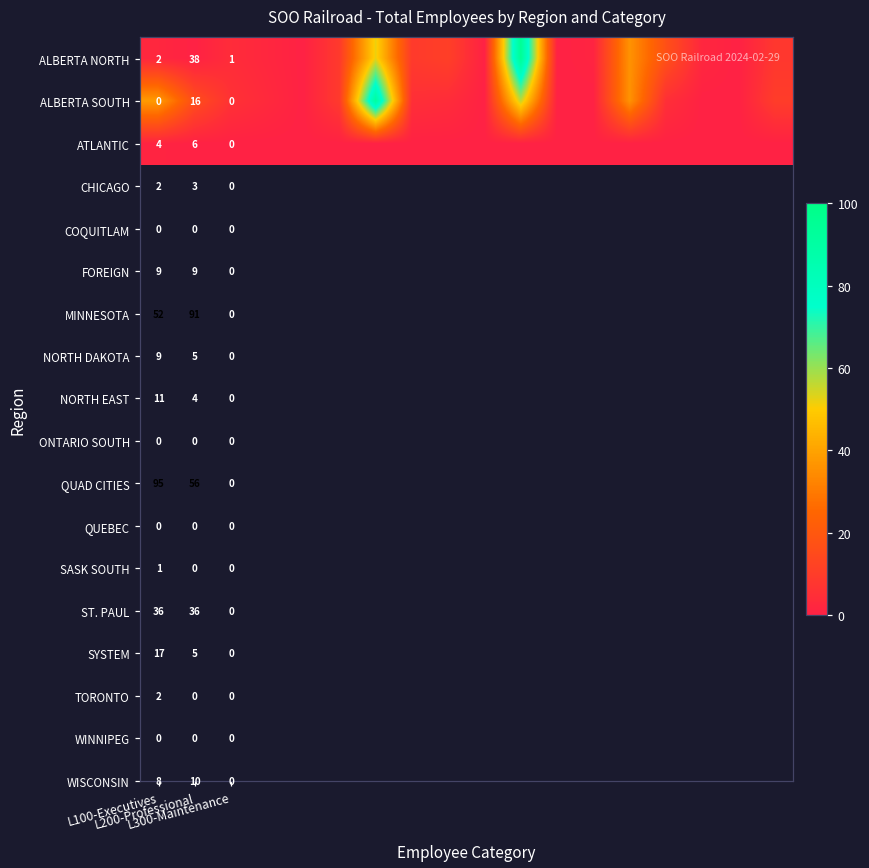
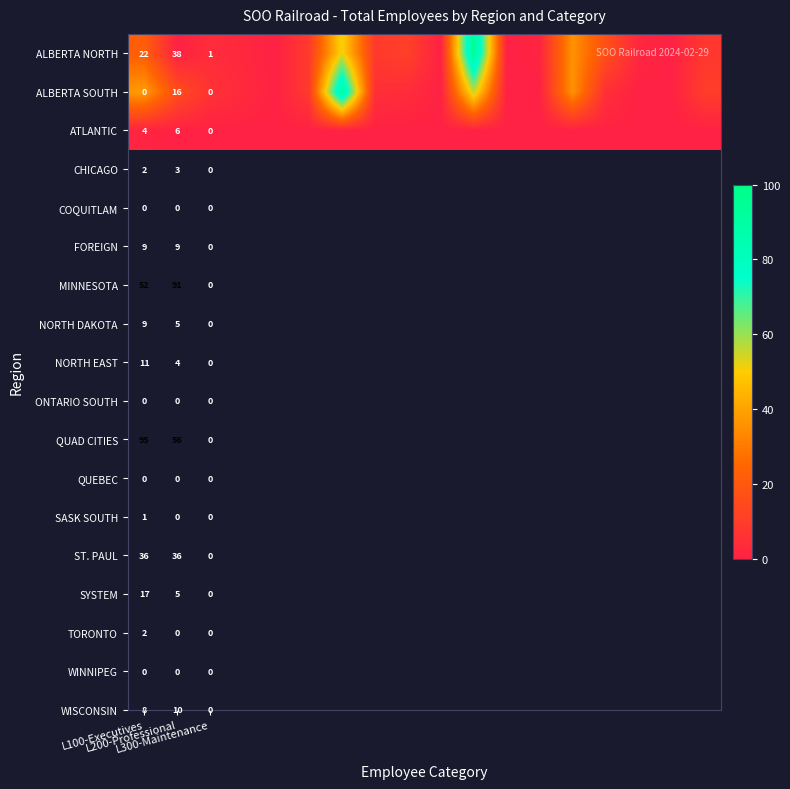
ALBERTA NORTH, L100-Executives: 2 -> 22
